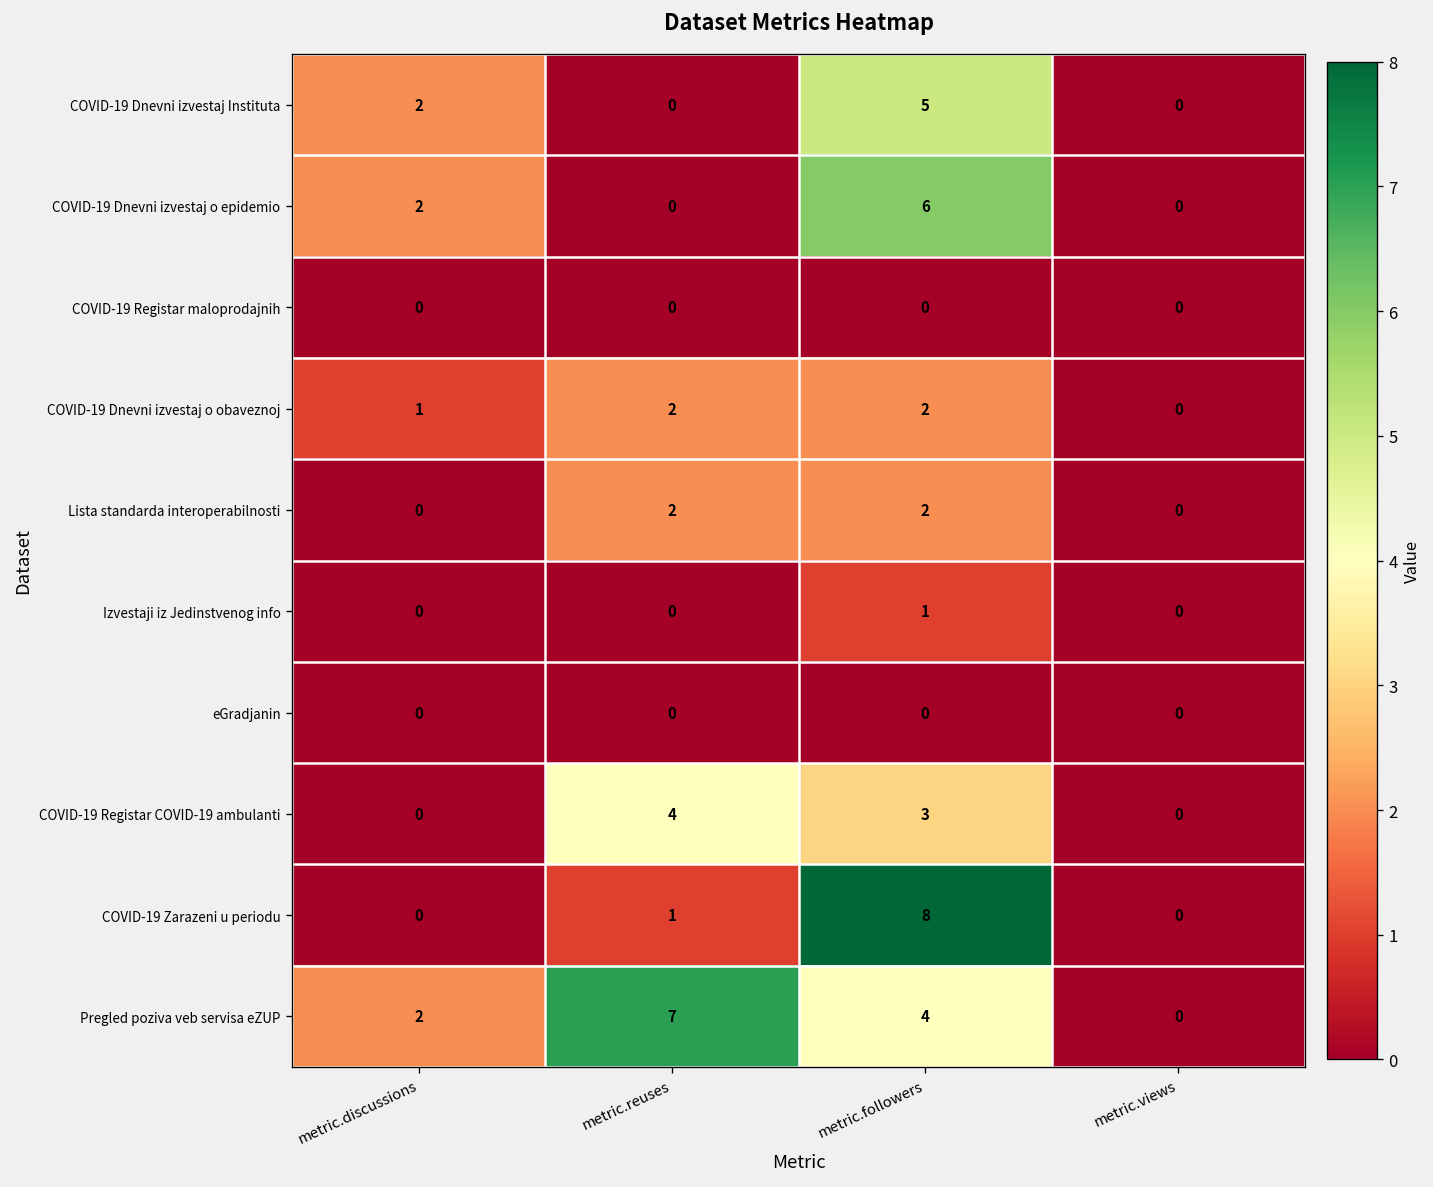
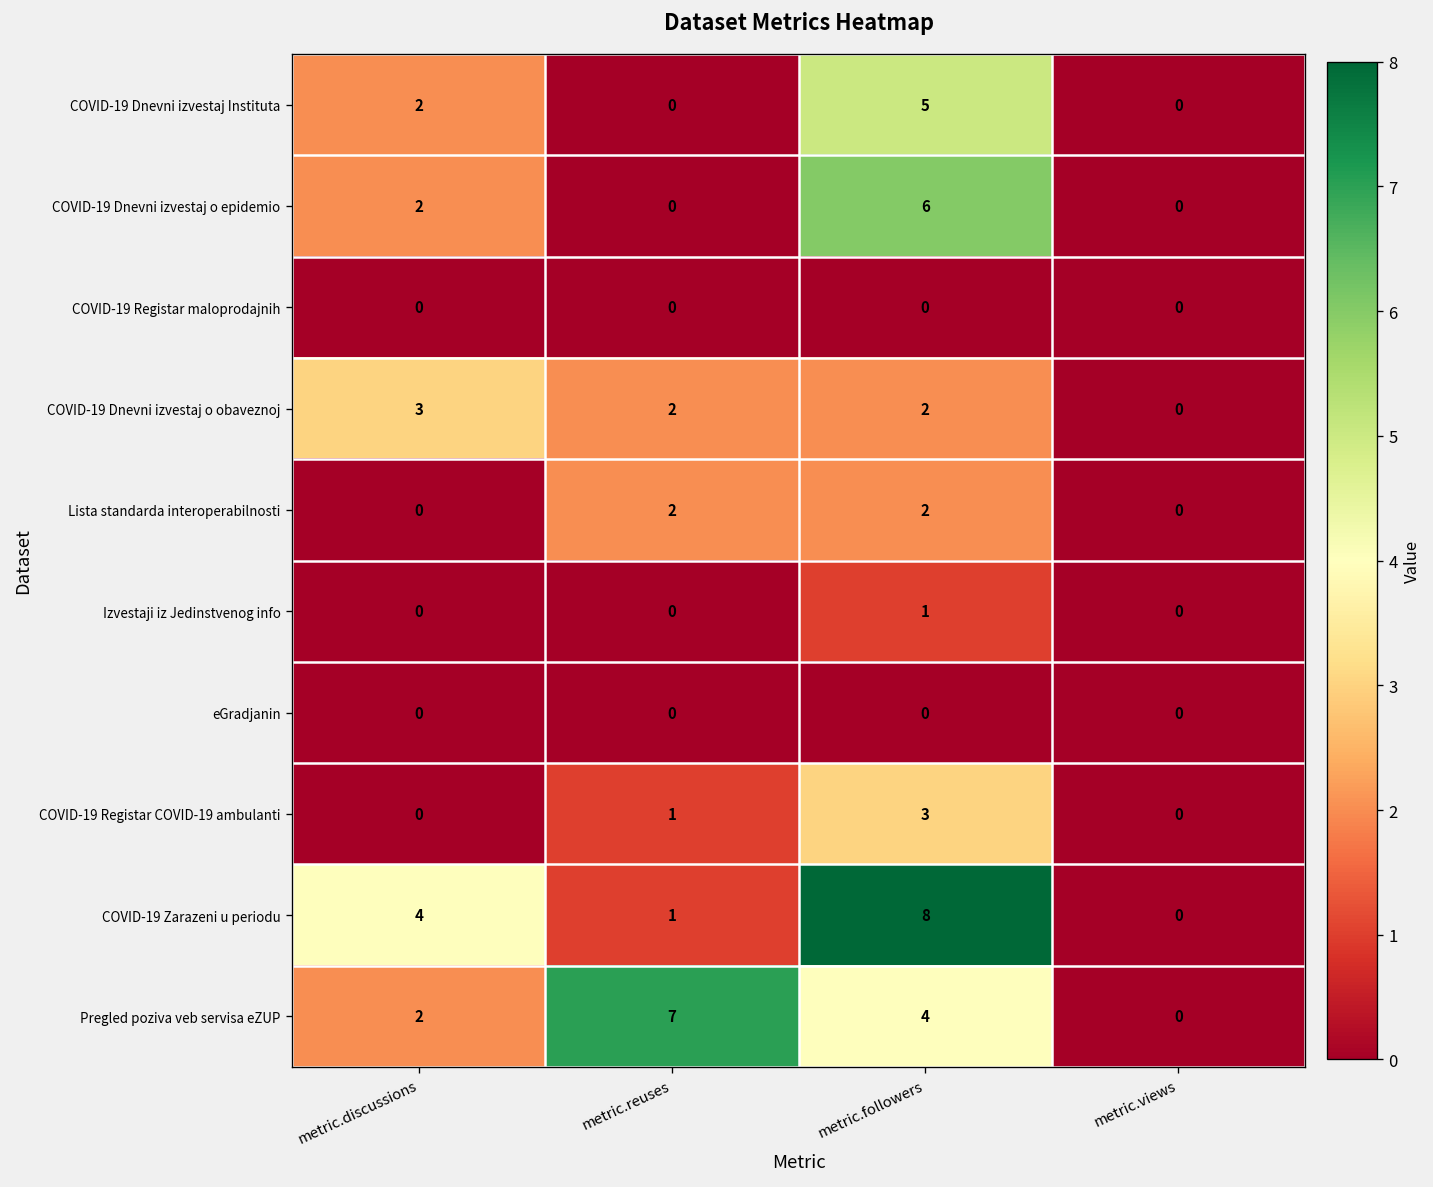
COVID-19 Dnevni izvestaj o obaveznoj, metric.discussions: 1 -> 3
COVID-19 Registar COVID-19 ambulanti, metric.reuses: 4 -> 1
COVID-19 Zarazeni u periodu, metric.discussions: 0 -> 4
